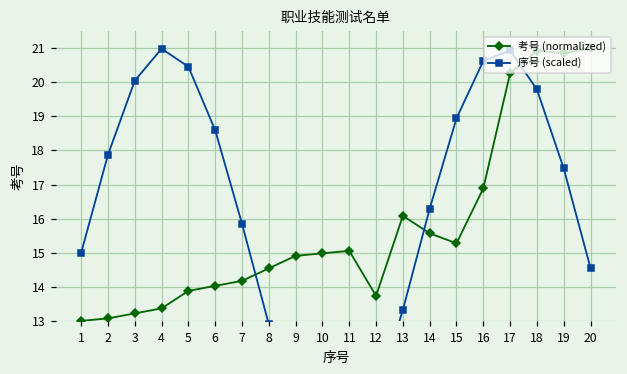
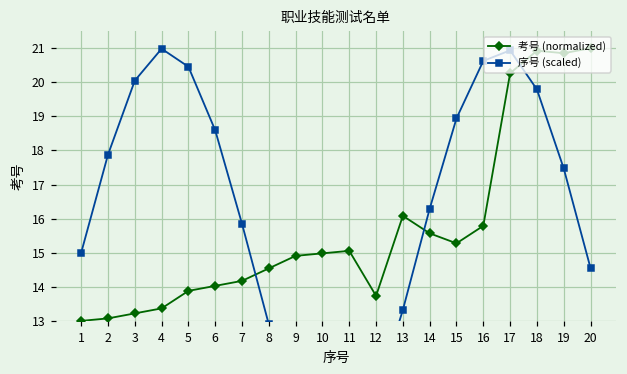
考号 (normalized), 16: 16.9 -> 15.8
